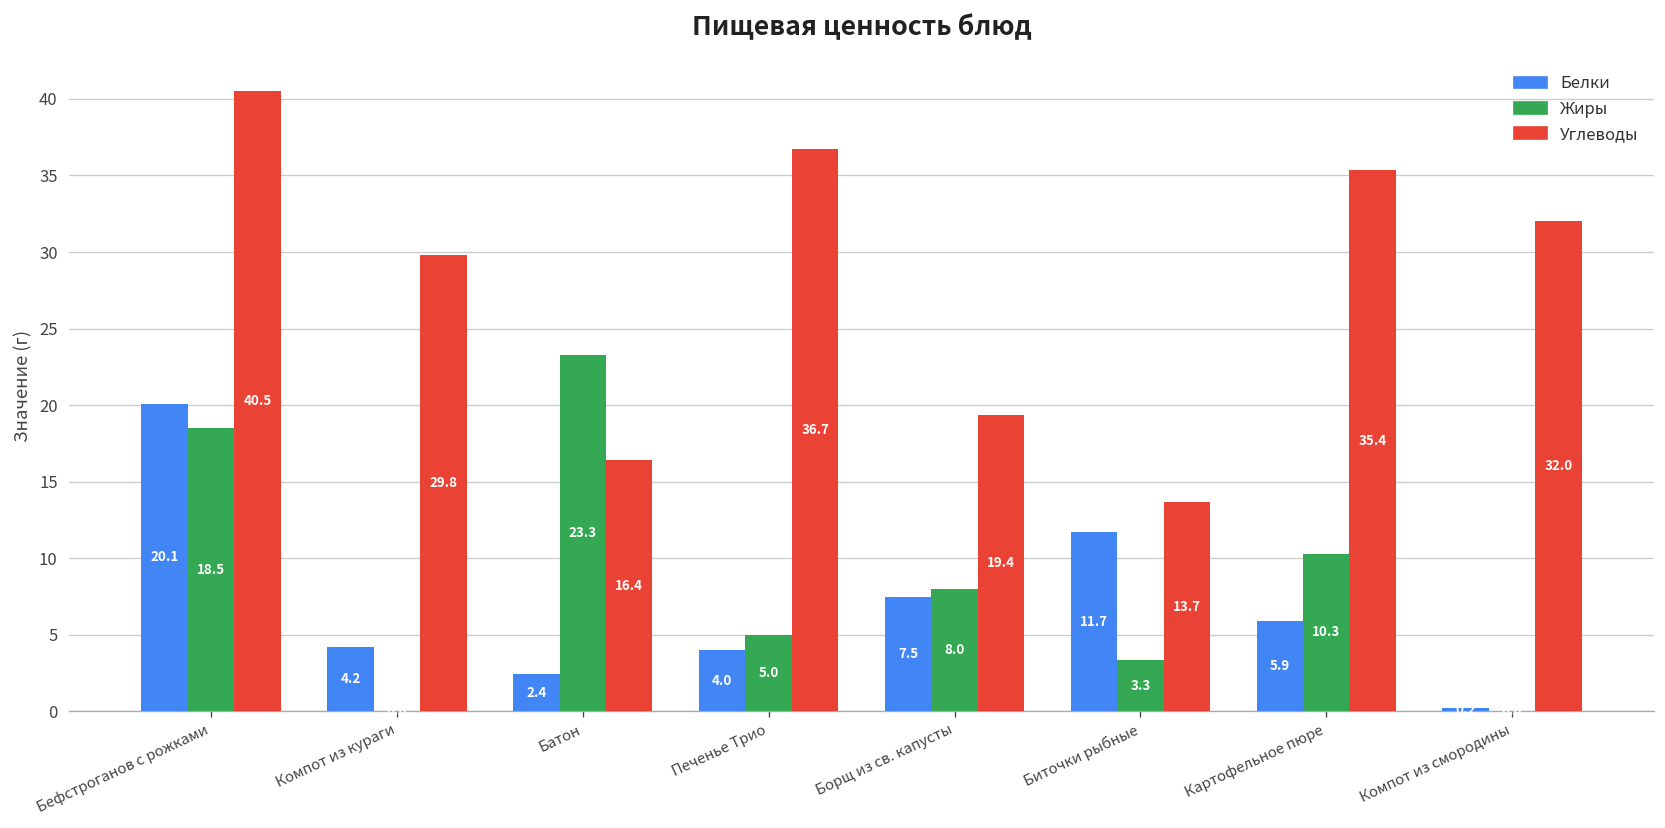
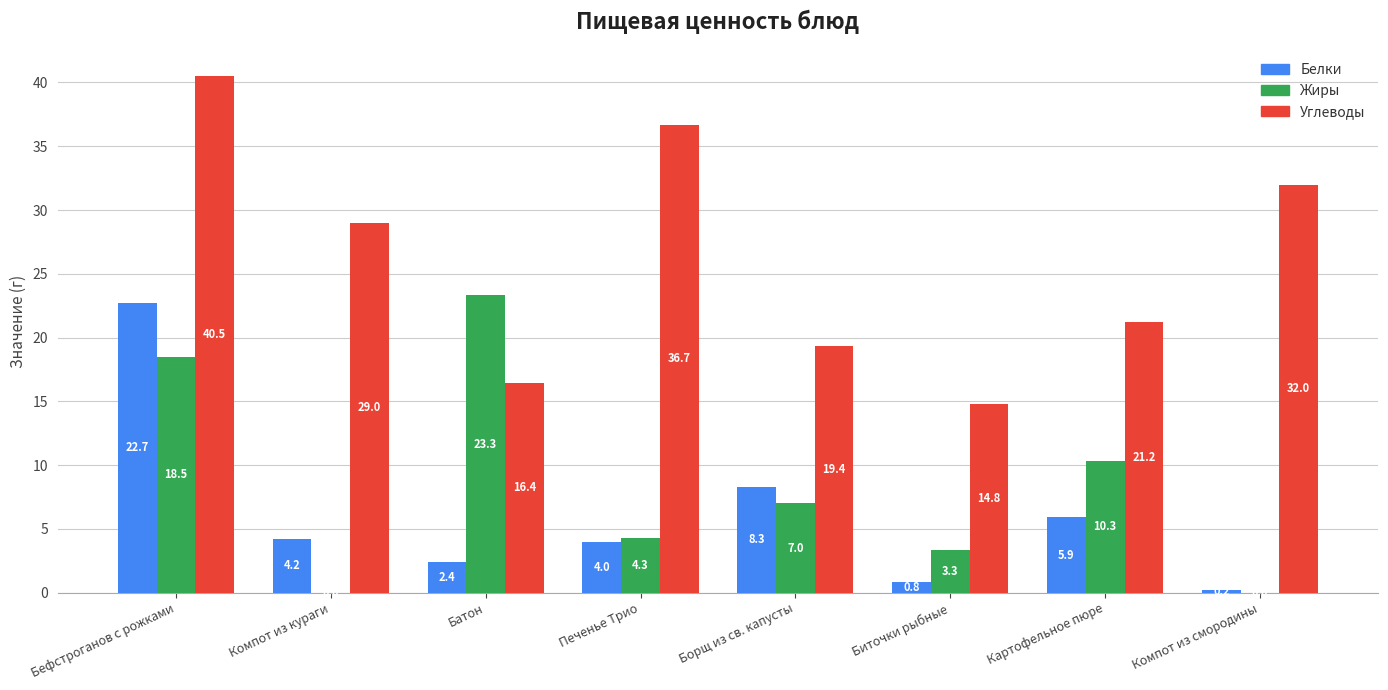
Белки, Бефстроганов с рожками: 20.1 -> 22.7
Углеводы, Компот из кураги: 29.8 -> 29.0
Жиры, Печенье Трио: 5.0 -> 4.3
Белки, Борщ из св. капусты: 7.5 -> 8.3
Жиры, Борщ из св. капусты: 8.0 -> 7.0
Белки, Биточки рыбные: 11.7 -> 0.8
Углеводы, Биточки рыбные: 13.7 -> 14.8
Углеводы, Картофельное пюре: 35.4 -> 21.2
